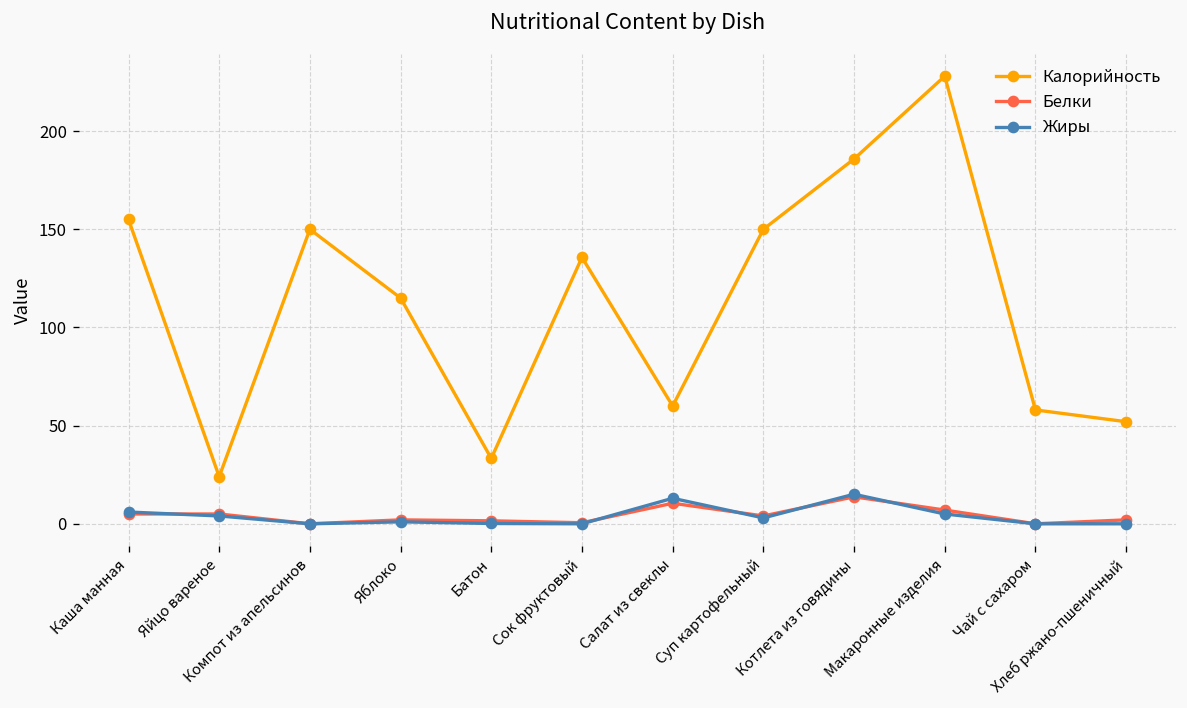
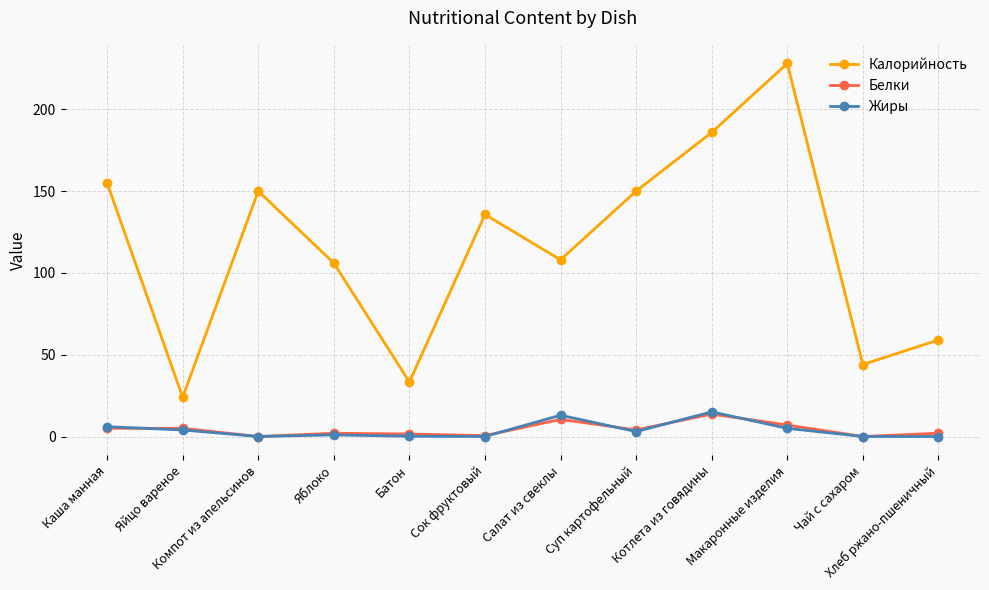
Калорийность, Яблоко: 115 -> 106
Калорийность, Салат из свеклы: 60 -> 108
Калорийность, Чай с сахаром: 58 -> 44
Калорийность, Хлеб ржано-пшеничный: 52 -> 59
